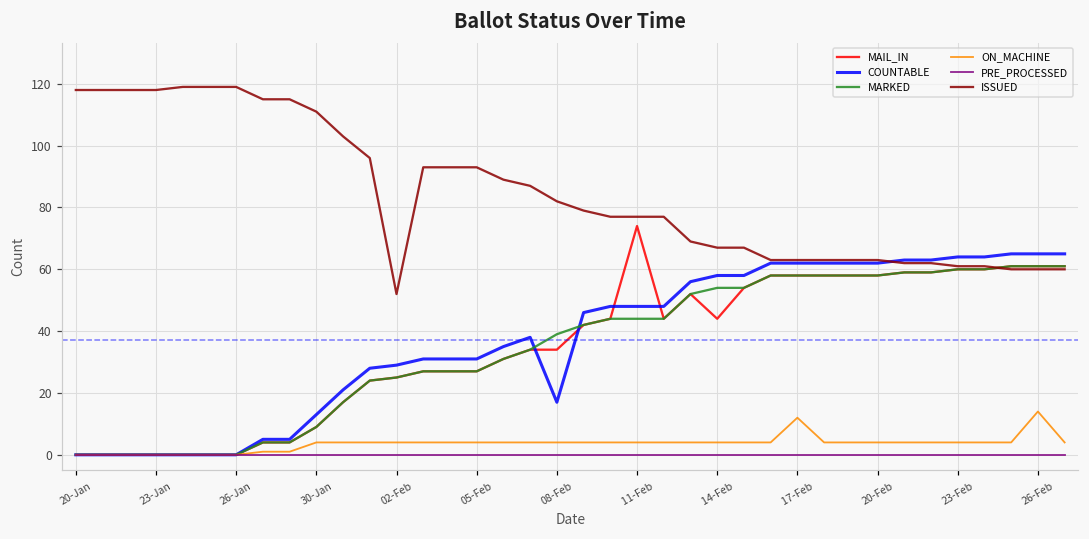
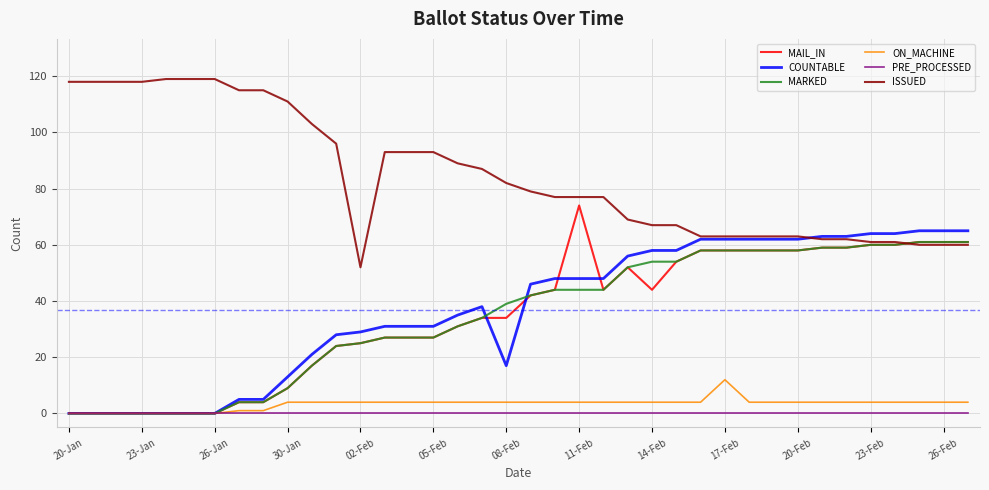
ON_MACHINE, 26-Feb: 14 -> 4
